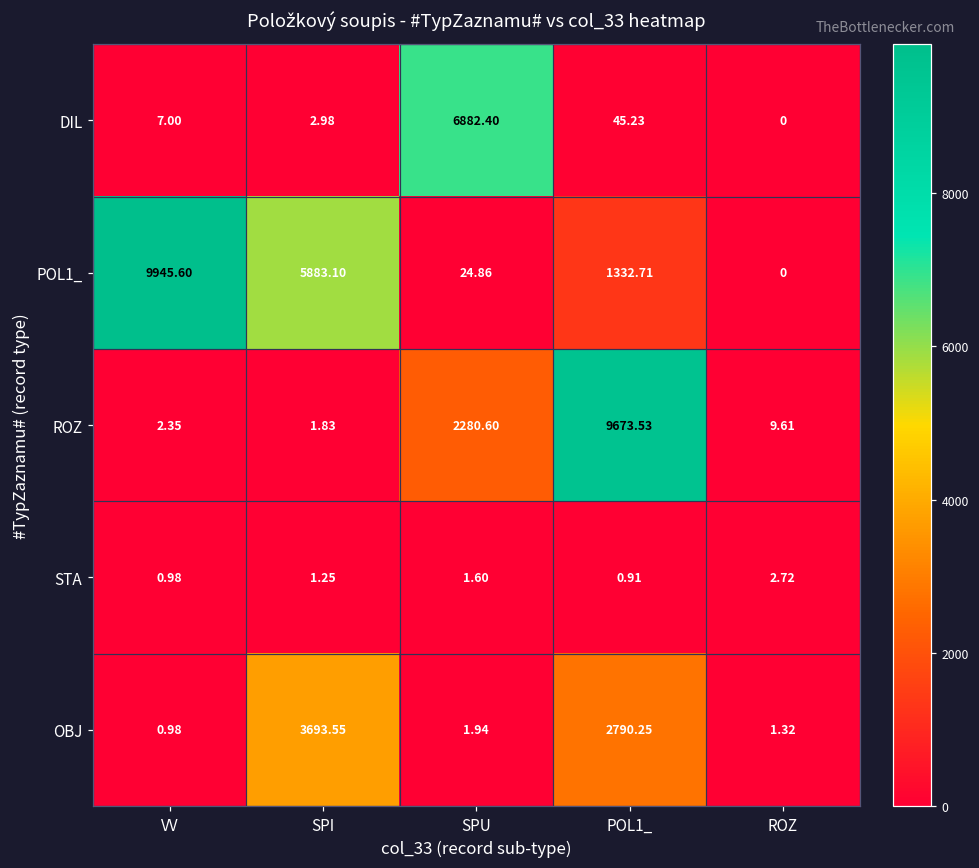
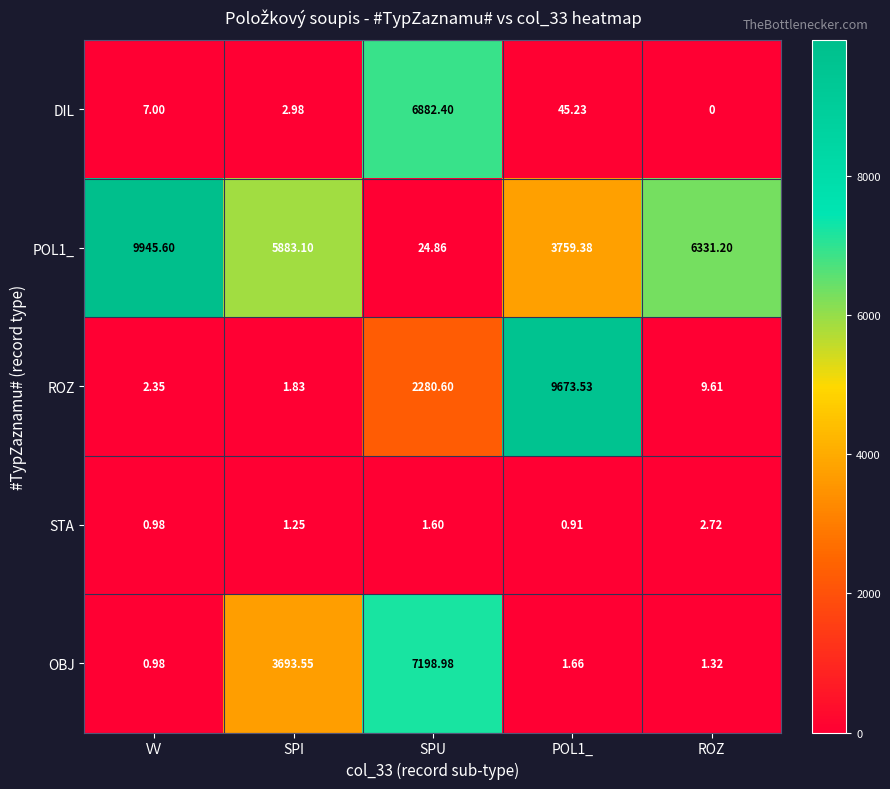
POL1_, POL1_: 1332.71 -> 3759.38
POL1_, ROZ: 0 -> 6331.20
OBJ, SPU: 1.94 -> 7198.98
OBJ, POL1_: 2790.25 -> 1.66
